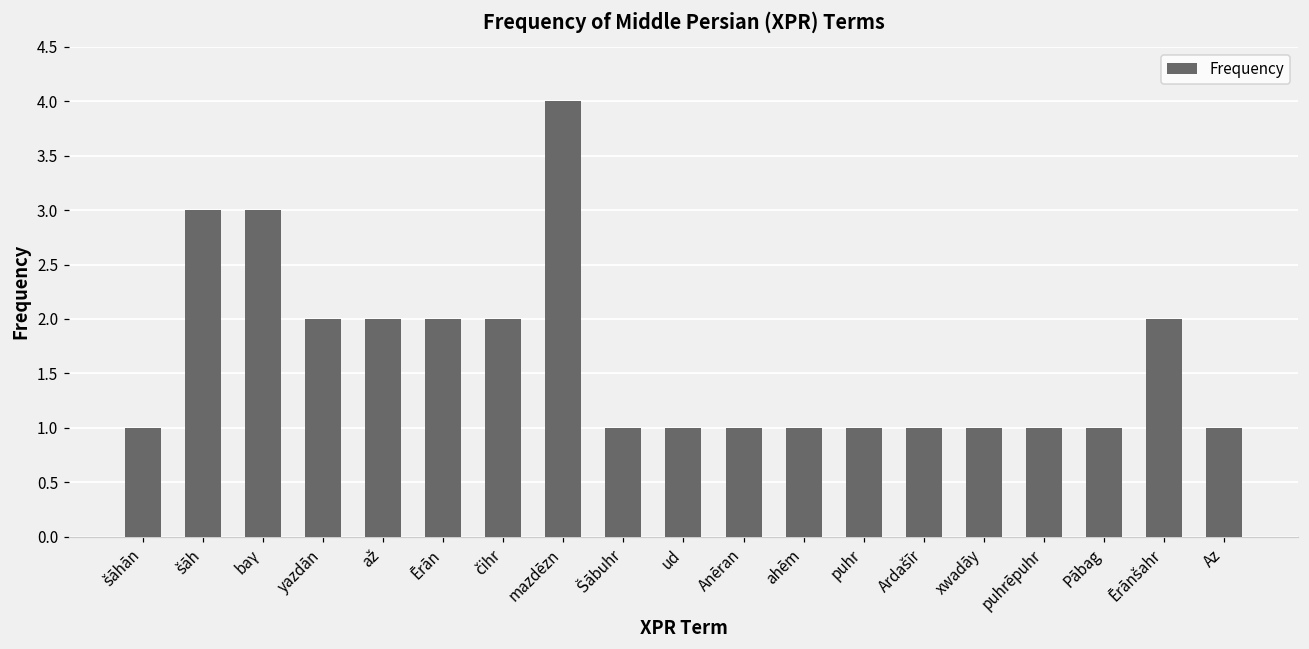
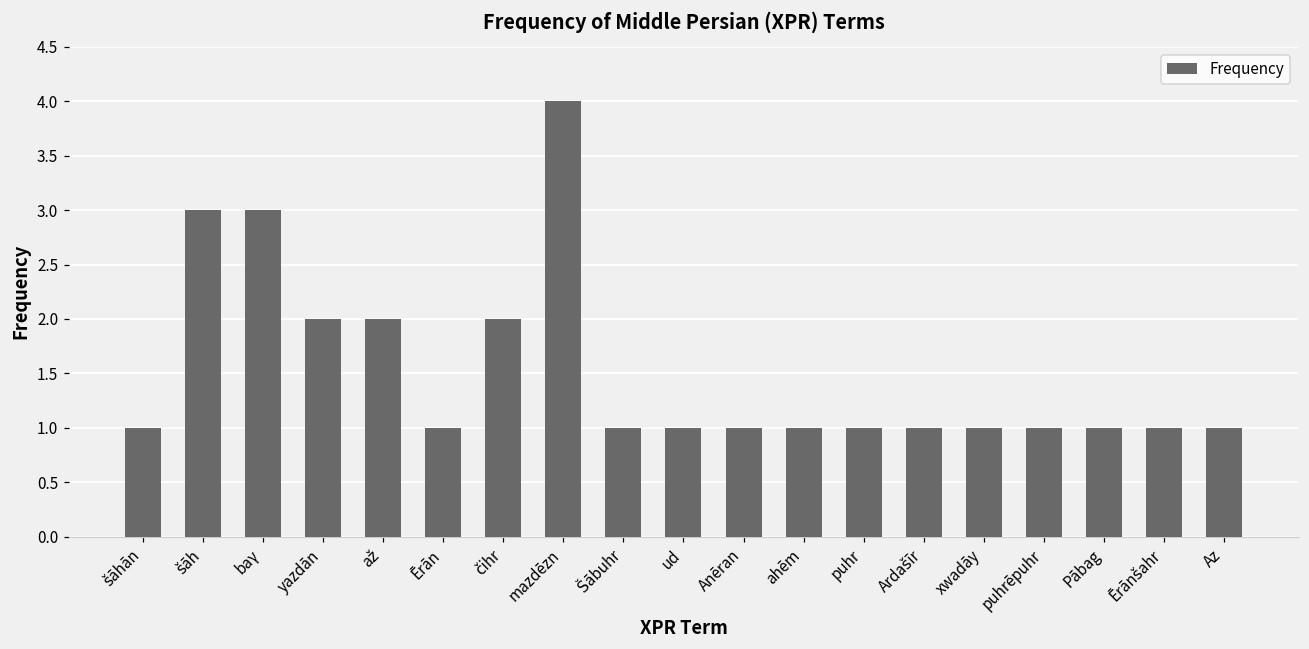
Ērān: 2 -> 1
Ērānšahr: 2 -> 1
